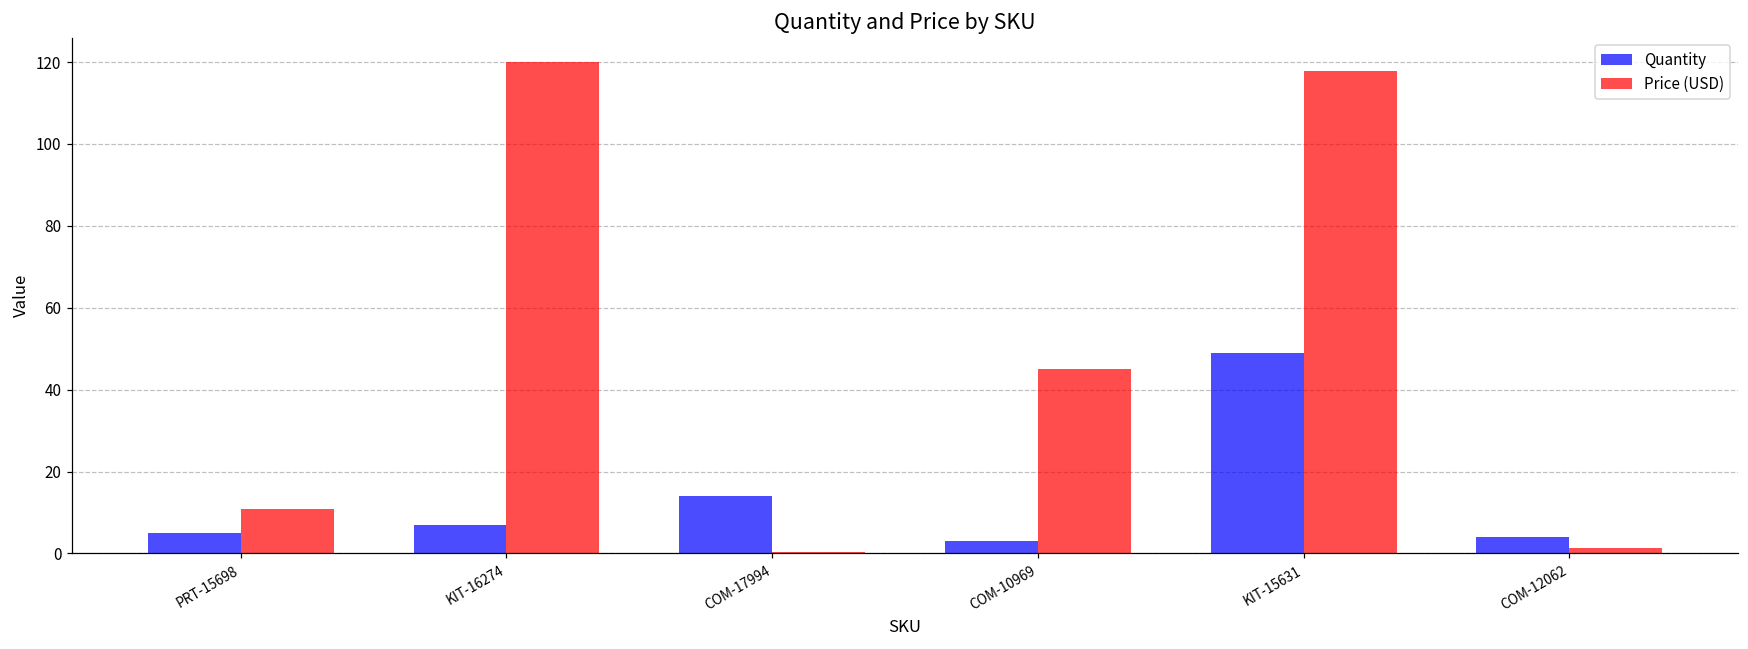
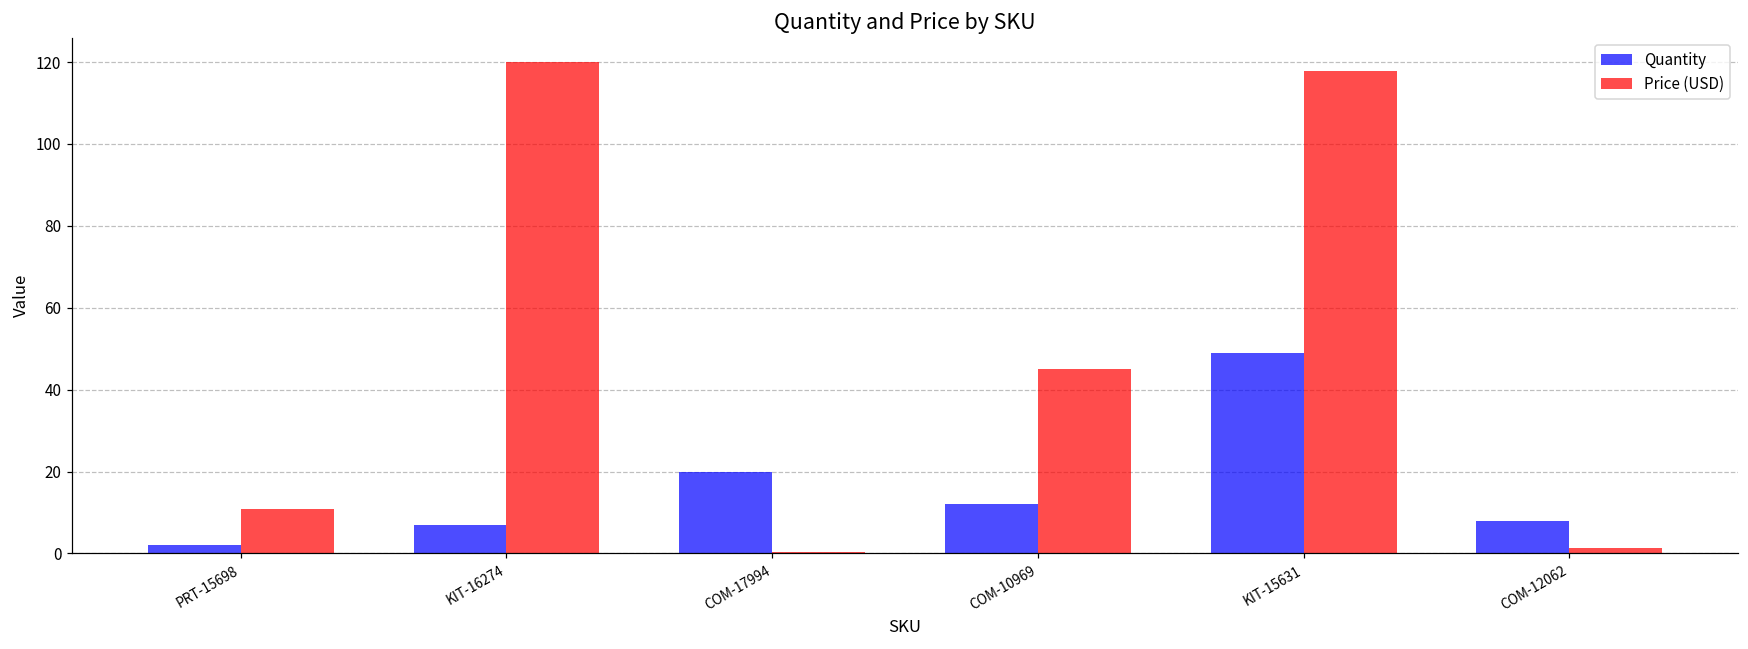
Quantity, PRT-15698: 5 -> 2
Quantity, COM-17994: 14 -> 20
Quantity, COM-10969: 3 -> 12
Quantity, COM-12062: 4 -> 8
